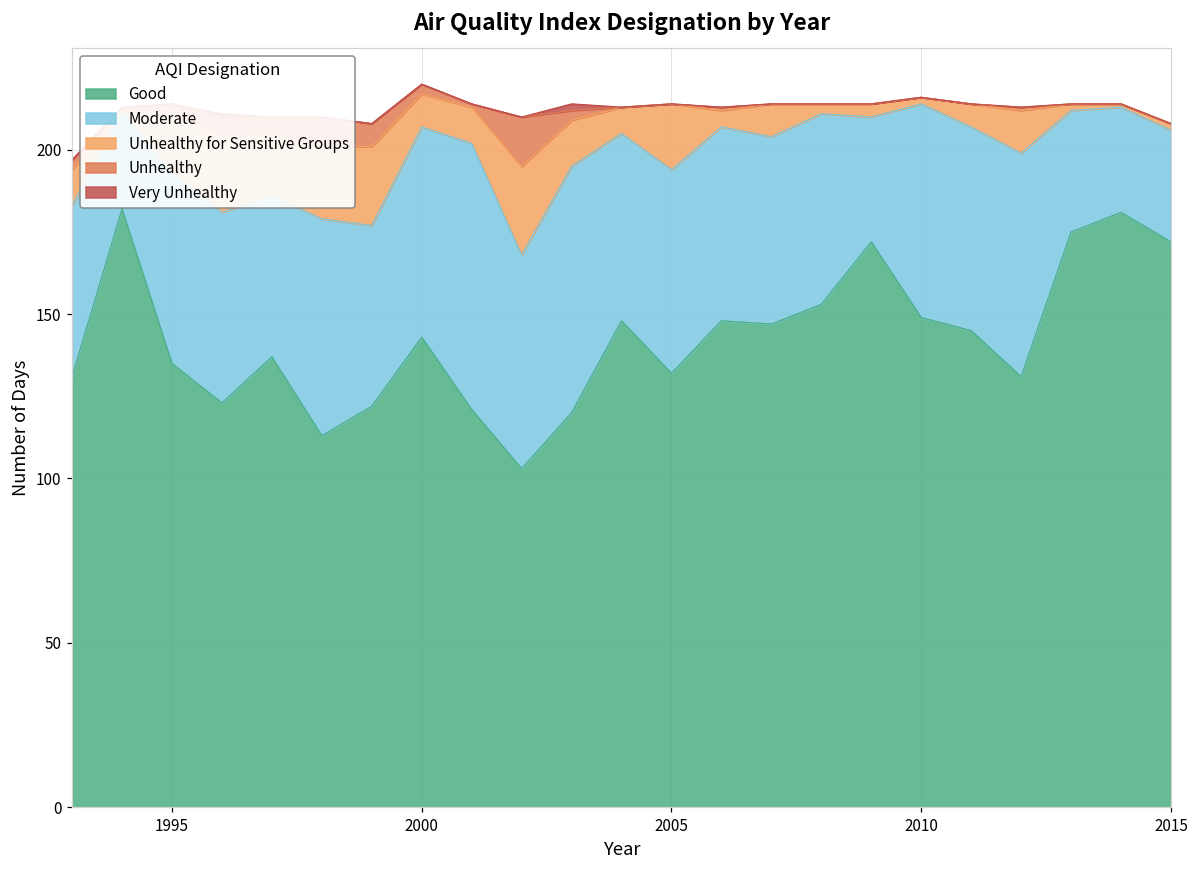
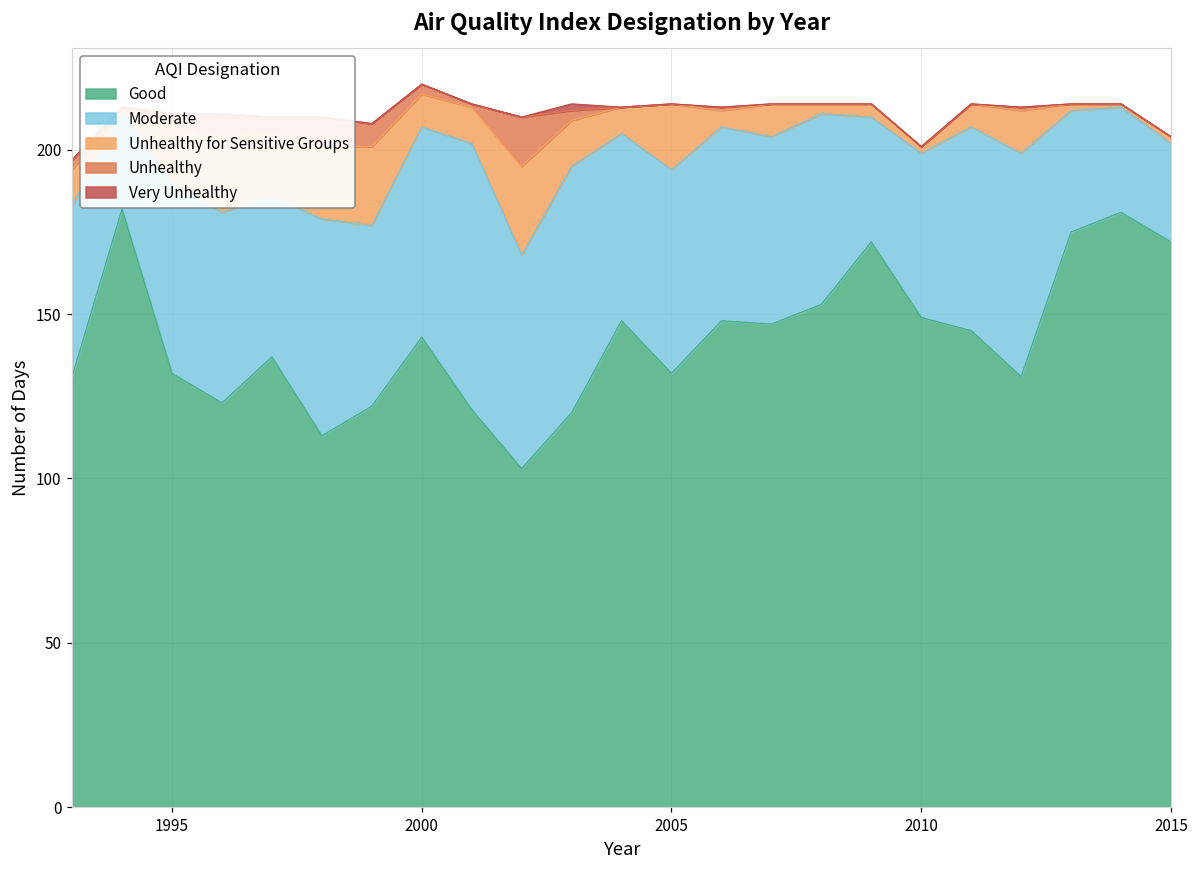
Good, 1995: 135 -> 132
Moderate, 2010: 65 -> 50
Moderate, 2015: 34 -> 30
